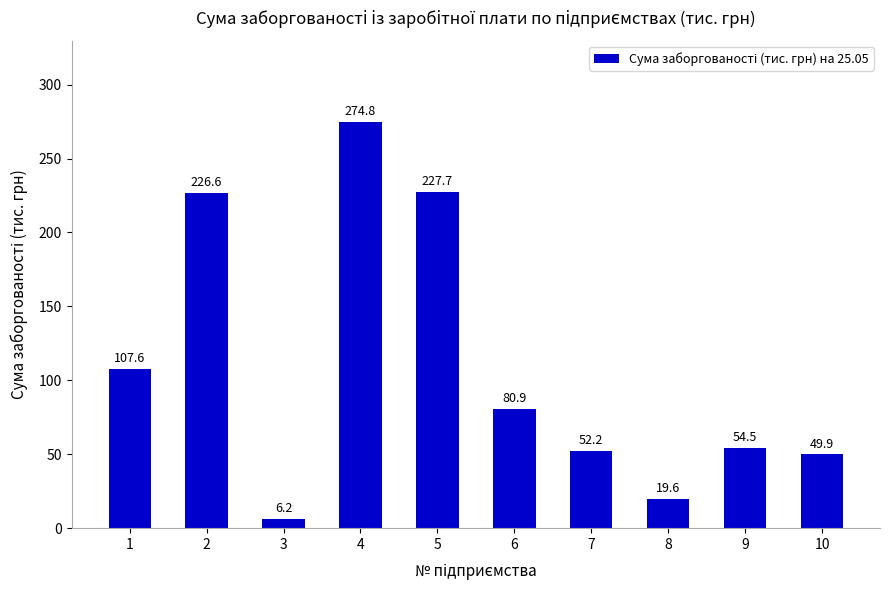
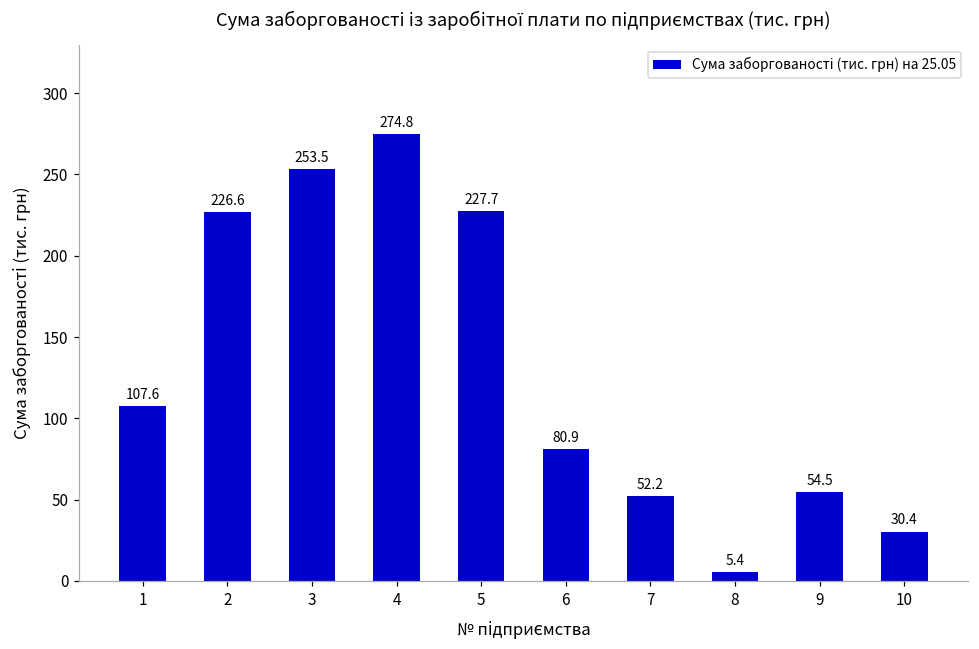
3: 6.2 -> 253.5
8: 19.6 -> 5.4
10: 49.9 -> 30.4
